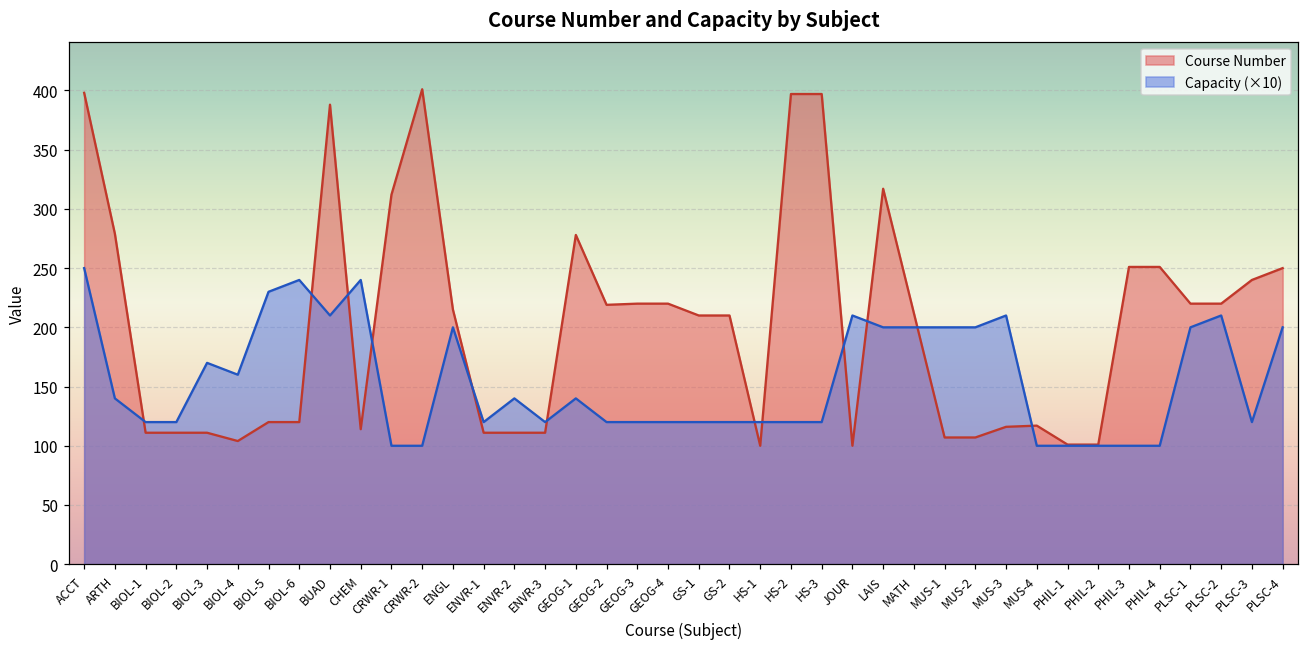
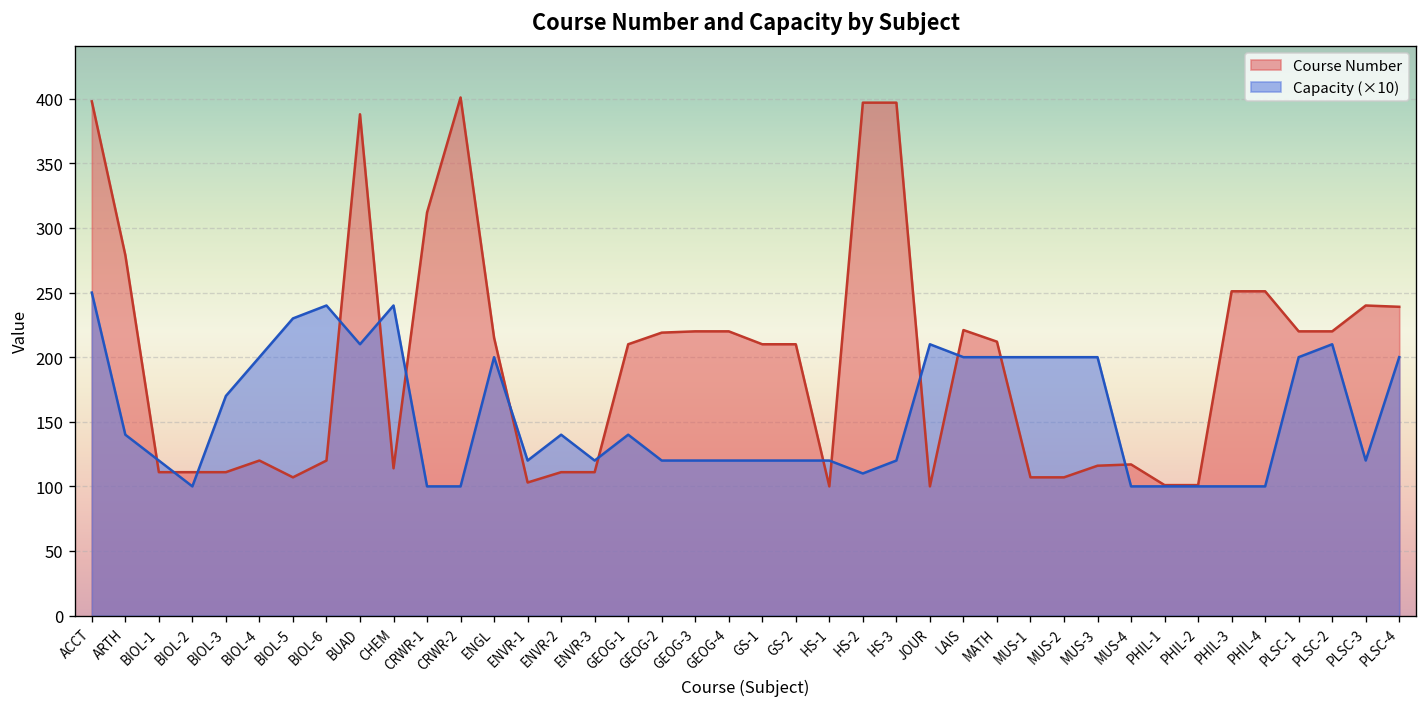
Capacity (×10), BIOL-2: 120 -> 100
Course Number, BIOL-4: 104 -> 120
Capacity (×10), BIOL-4: 160 -> 200
Course Number, BIOL-5: 120 -> 107
Course Number, ENVR-1: 111 -> 103
Course Number, GEOG-1: 278 -> 210
Capacity (×10), HS-2: 120 -> 110
Course Number, LAIS: 317 -> 221
Capacity (×10), MUS-3: 210 -> 200
Course Number, PLSC-4: 250 -> 239
